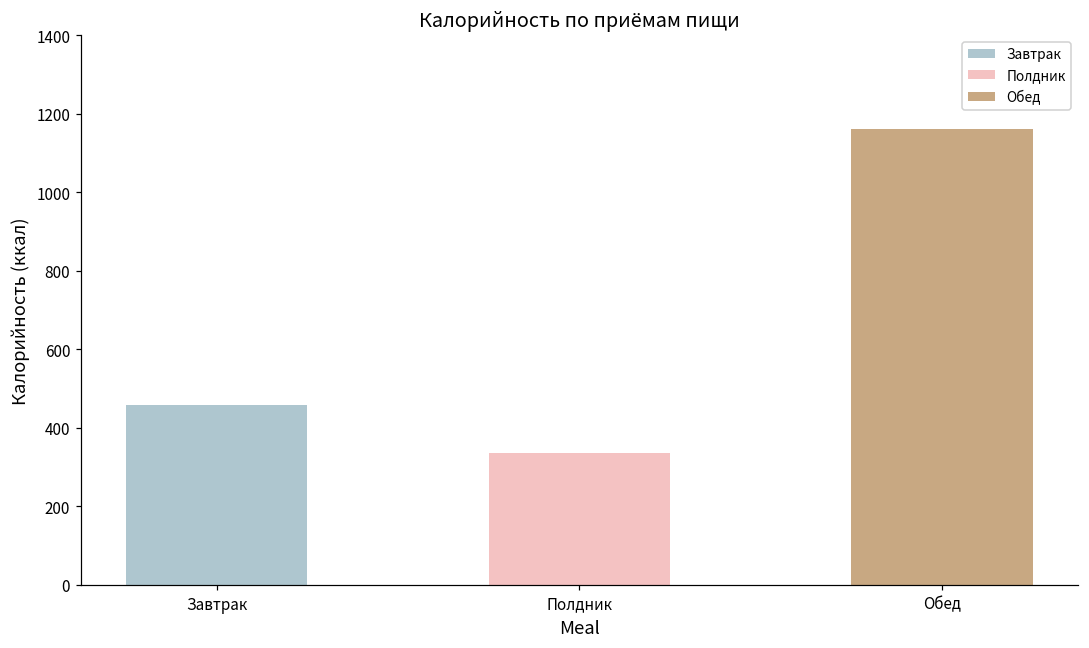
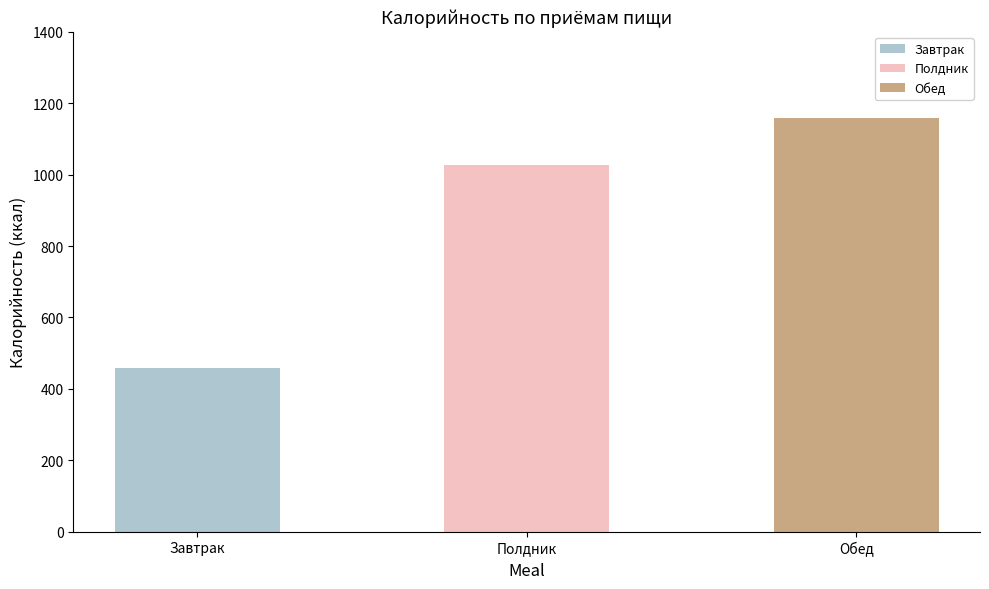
Полдник: 340 -> 1030
